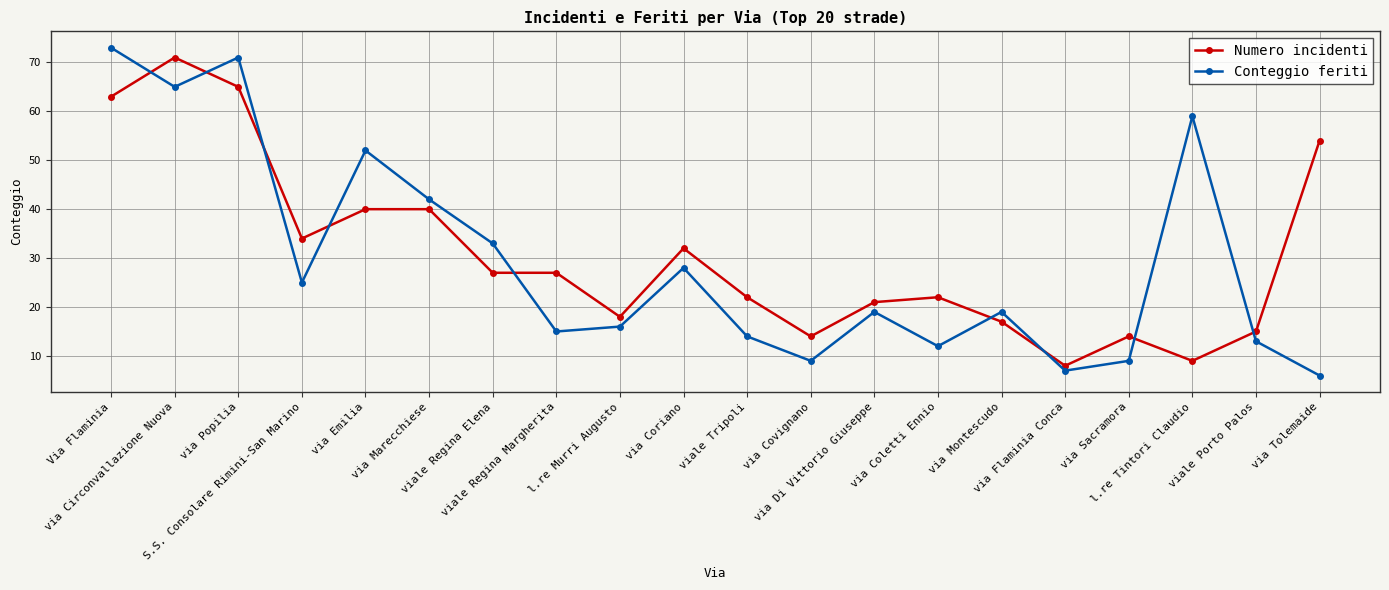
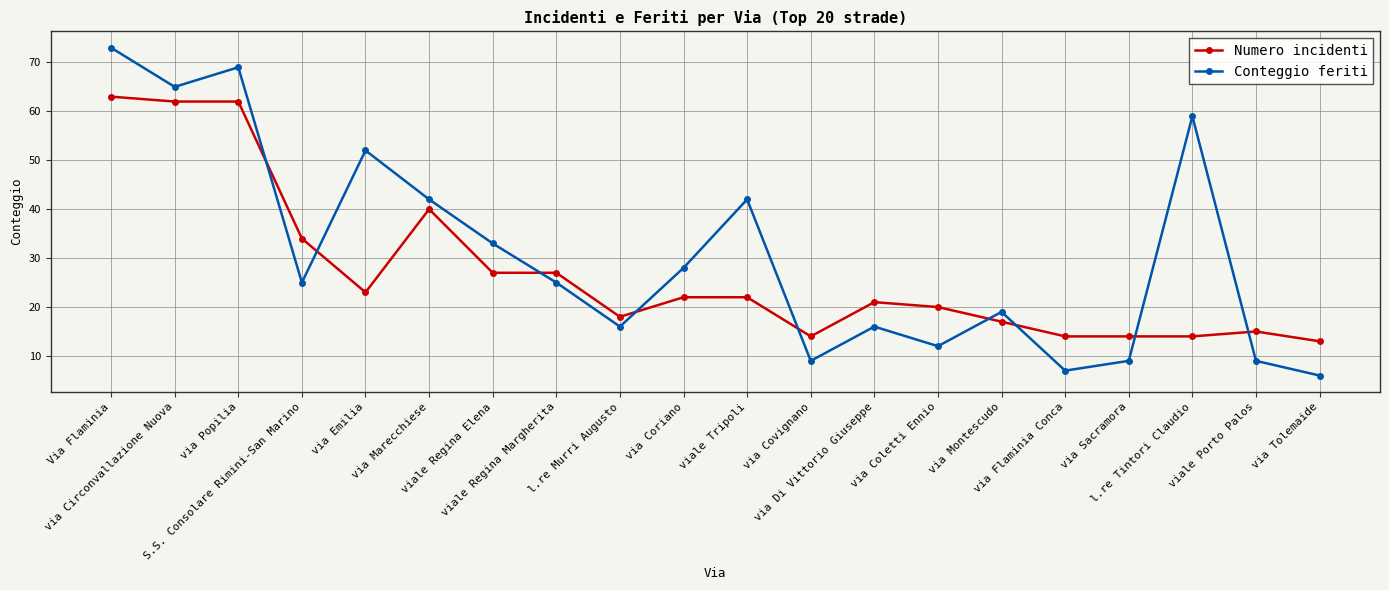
Numero incidenti, via Circonvallazione Nuova: 71 -> 62
Numero incidenti, via Popilia: 65 -> 62
Conteggio feriti, via Popilia: 71 -> 69
Numero incidenti, via Emilia: 40 -> 23
Conteggio feriti, viale Regina Margherita: 15 -> 25
Numero incidenti, via Coriano: 32 -> 22
Conteggio feriti, viale Tripoli: 14 -> 42
Conteggio feriti, via Di Vittorio Giuseppe: 19 -> 16
Numero incidenti, via Coletti Ennio: 22 -> 20
Numero incidenti, via Flaminia Conca: 8 -> 14
Numero incidenti, l.re Tintori Claudio: 9 -> 14
Conteggio feriti, viale Porto Palos: 13 -> 9
Numero incidenti, via Tolemaide: 54 -> 13
